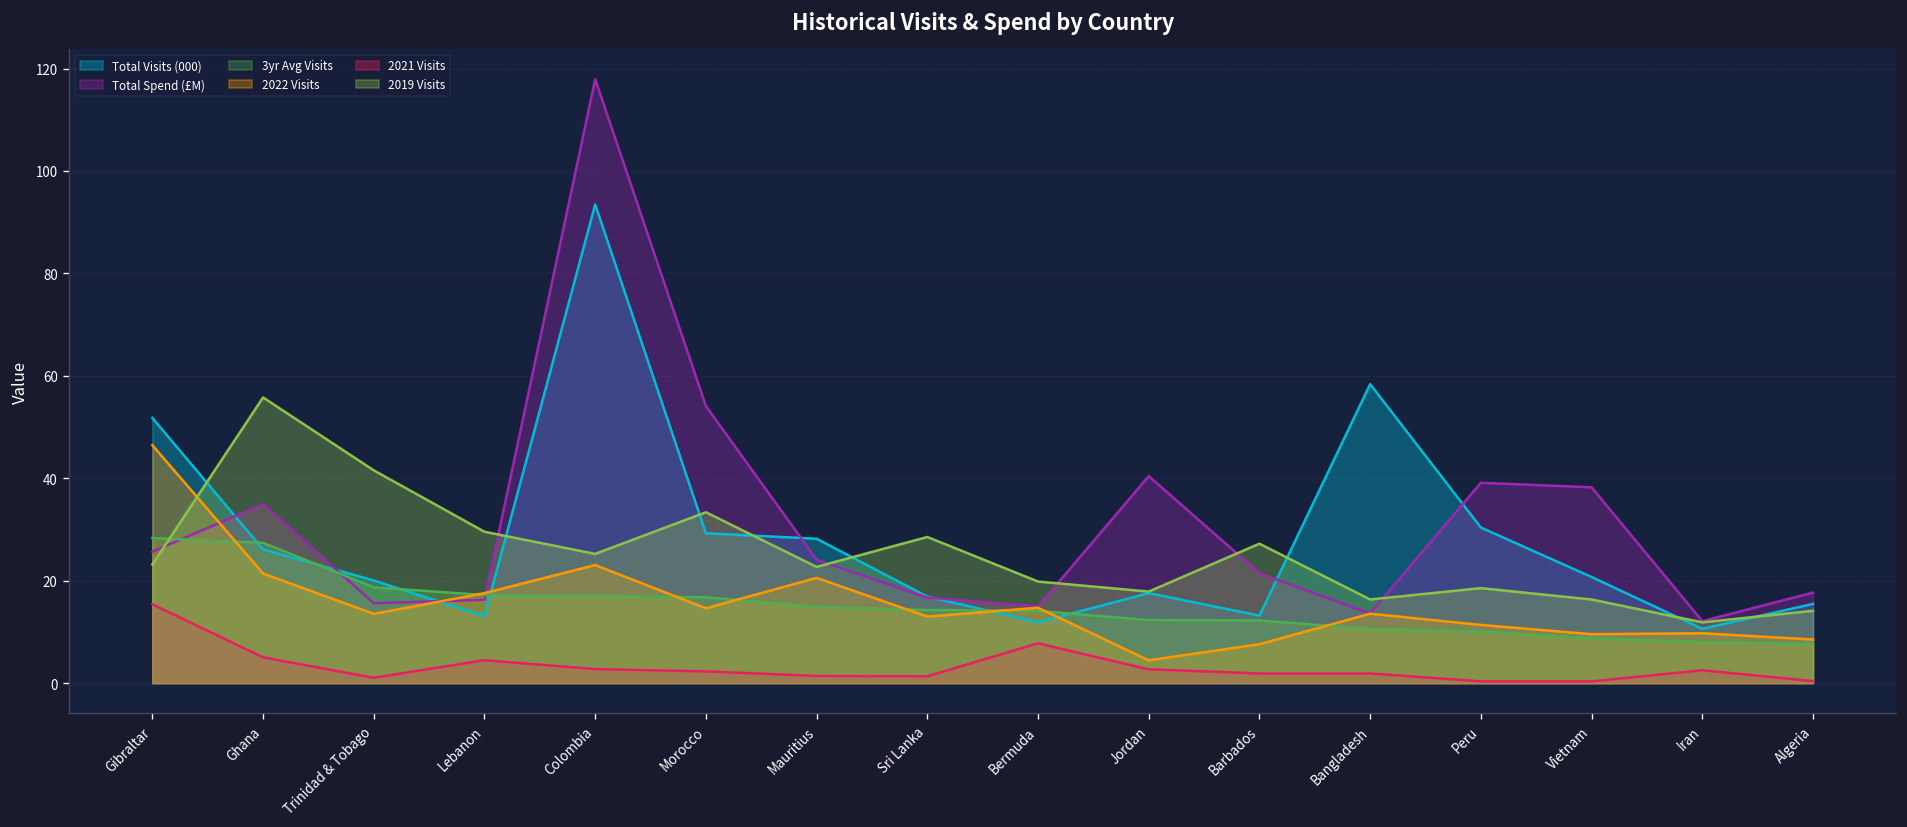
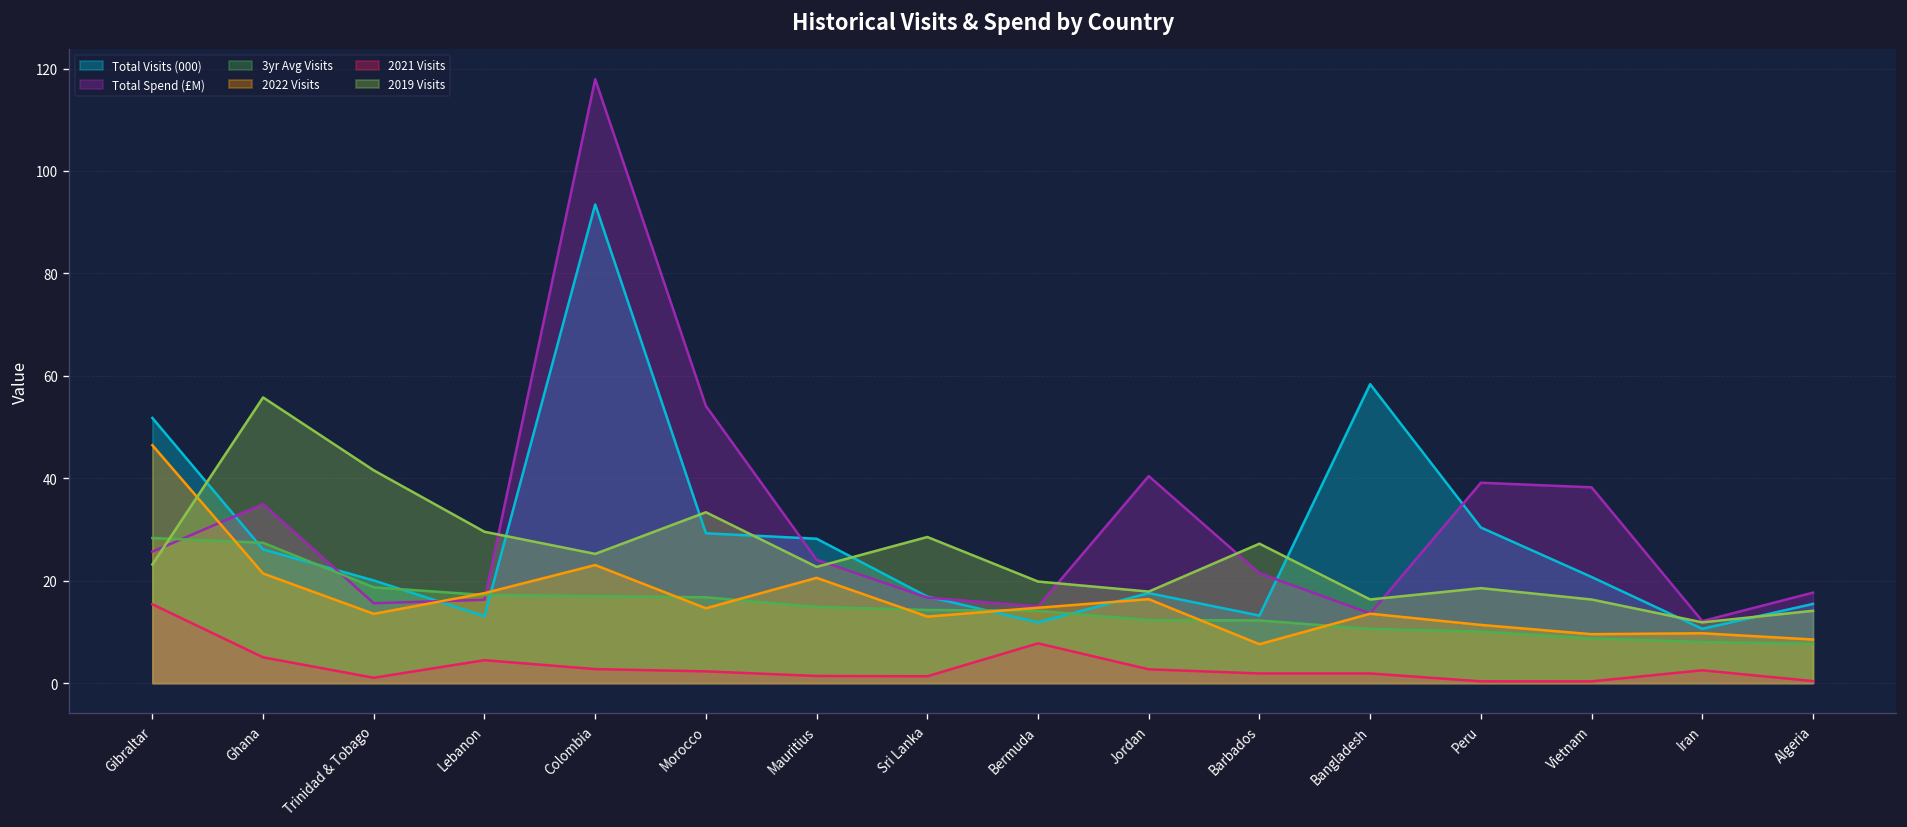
2022 Visits, Jordan: 4 -> 16
